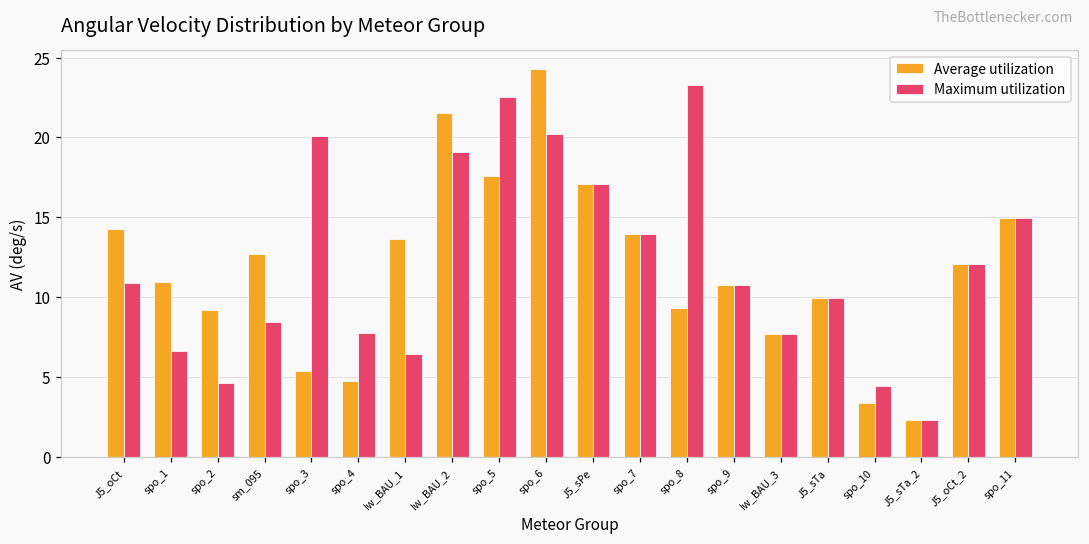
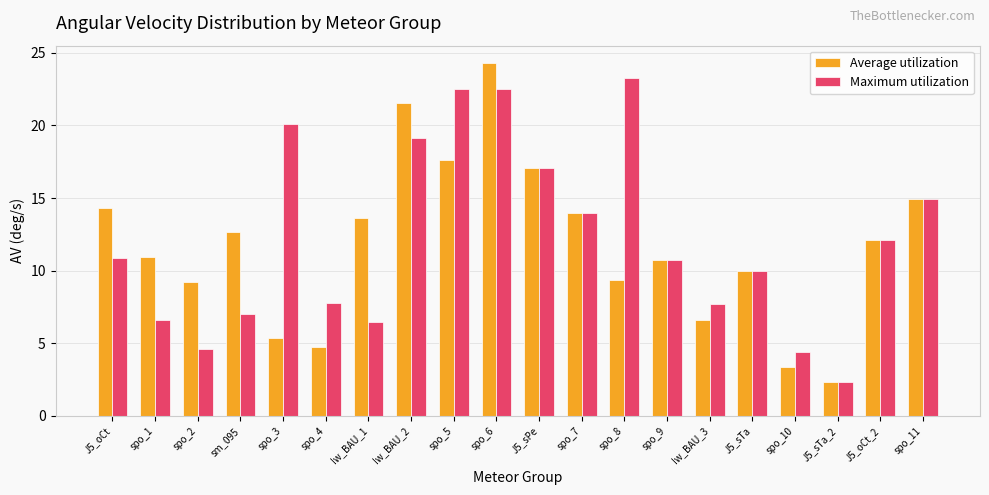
Maximum utilization, sm_095: 8.5 -> 7.0
Maximum utilization, spo_6: 20.2 -> 22.5
Average utilization, Iw_BAU_3: 7.7 -> 6.6
